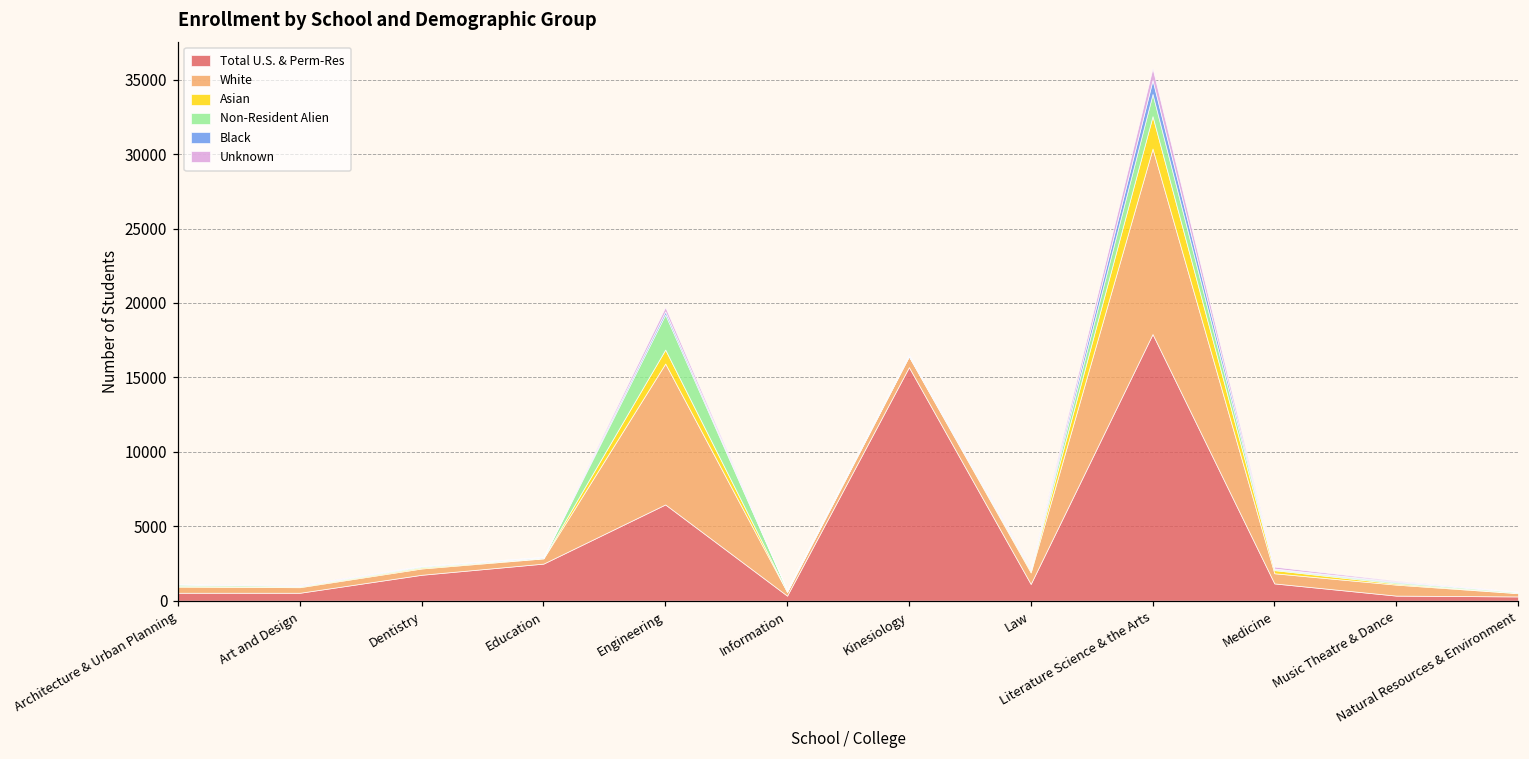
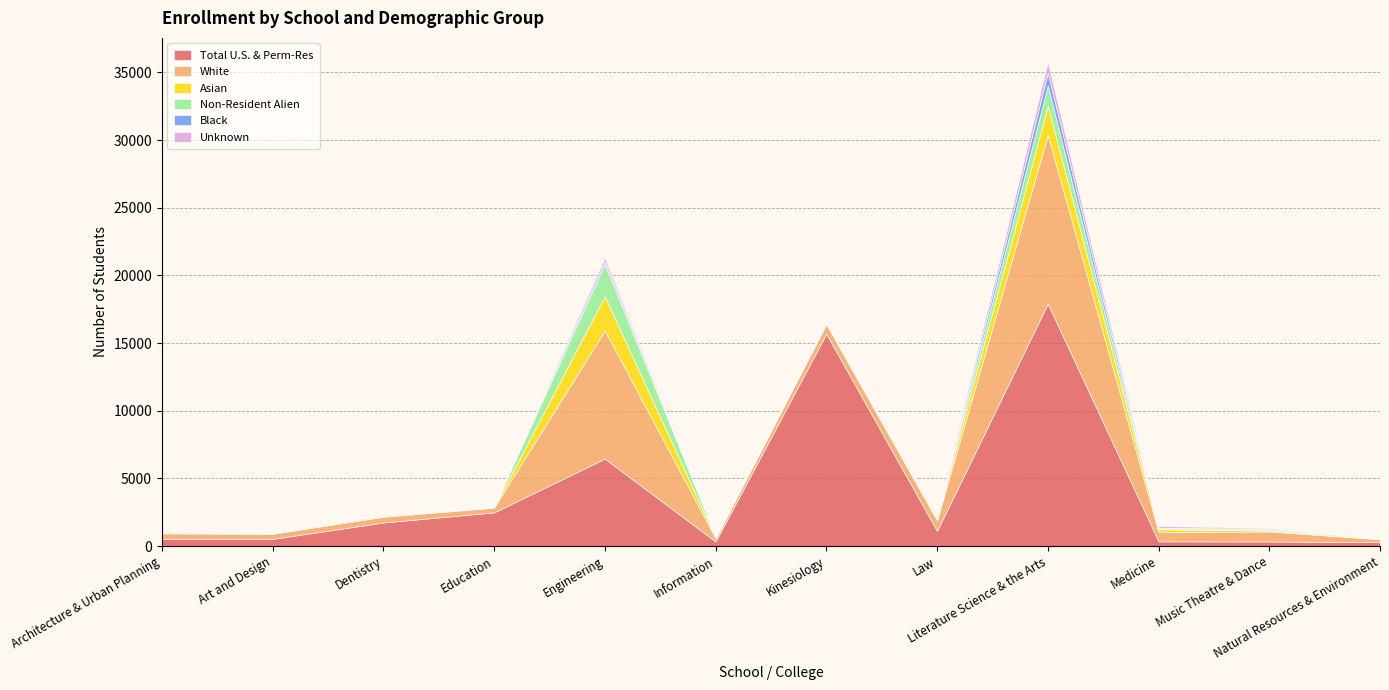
Asian, Engineering: 900 -> 2500
Total U.S. & Perm-Res, Medicine: 1200 -> 300
